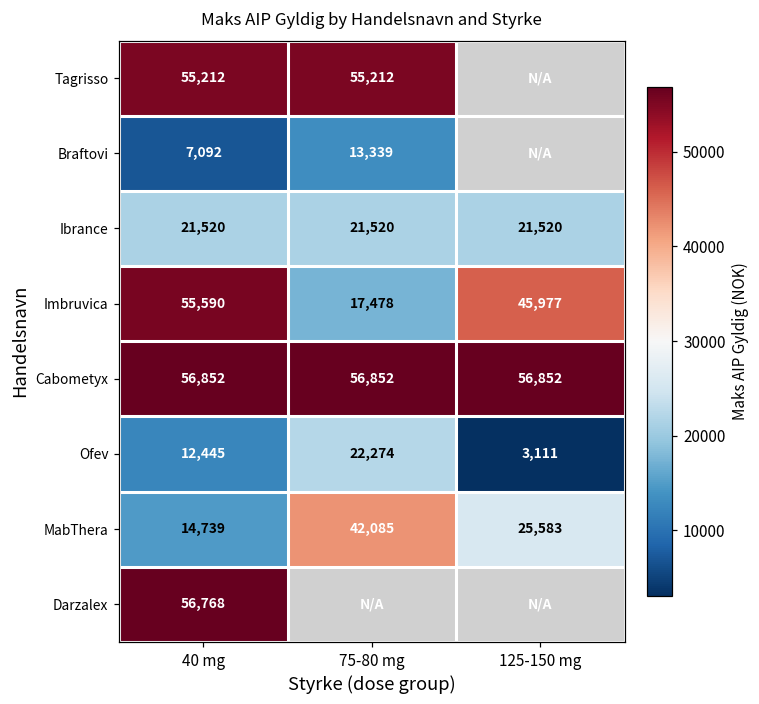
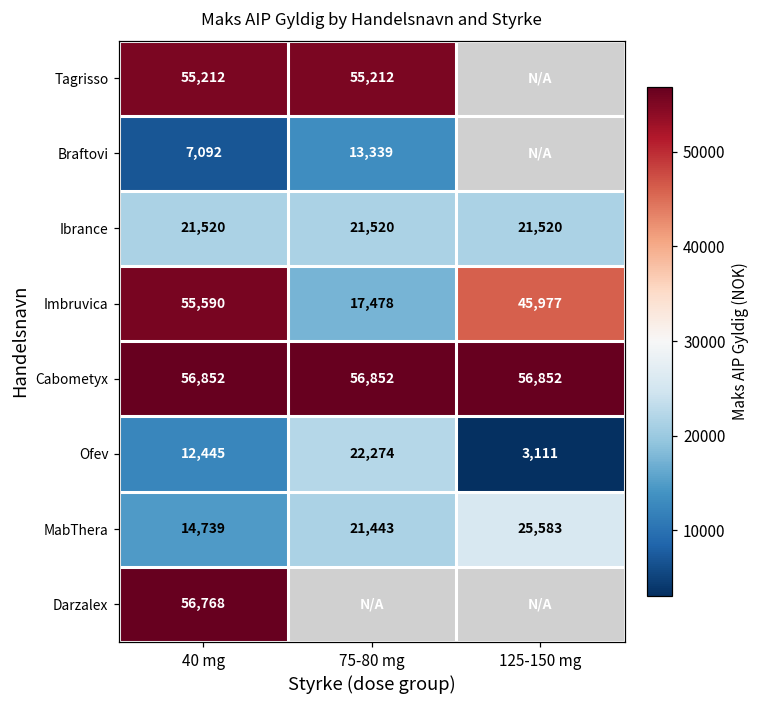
MabThera, 75-80 mg: 42,085 -> 21,443
